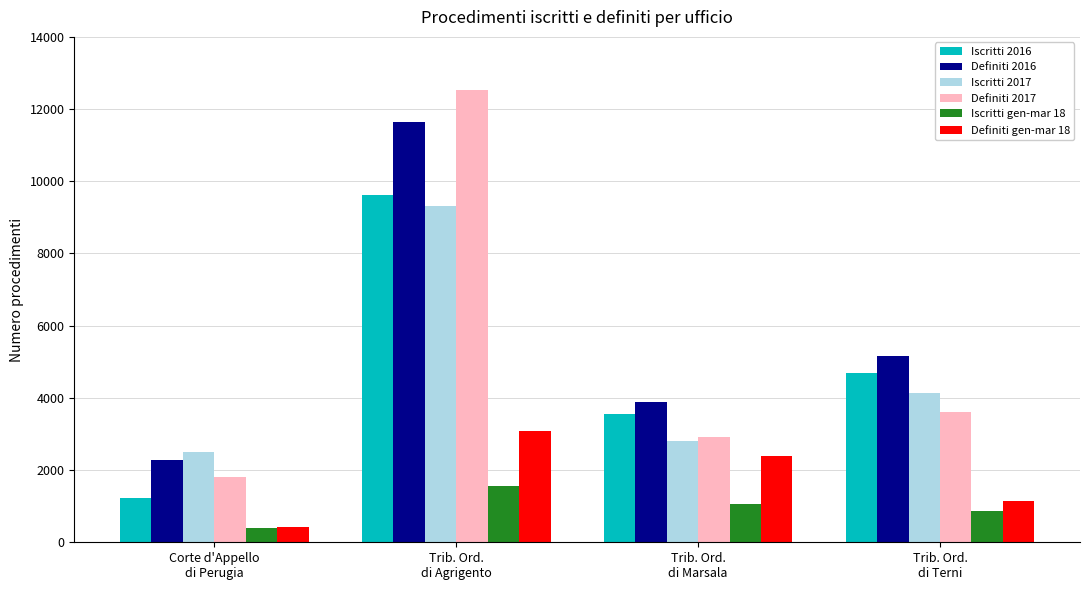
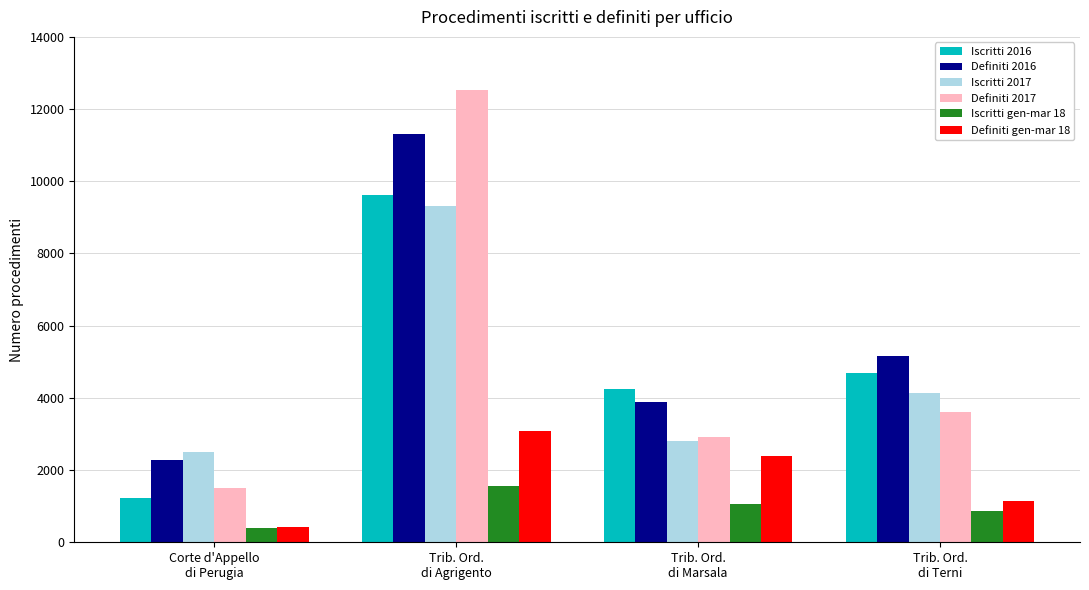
Definiti 2017, Corte d'Appello di Perugia: 1800 -> 1500
Definiti 2016, Trib. Ord. di Agrigento: 11600 -> 11300
Iscritti 2016, Trib. Ord. di Marsala: 3600 -> 4300
